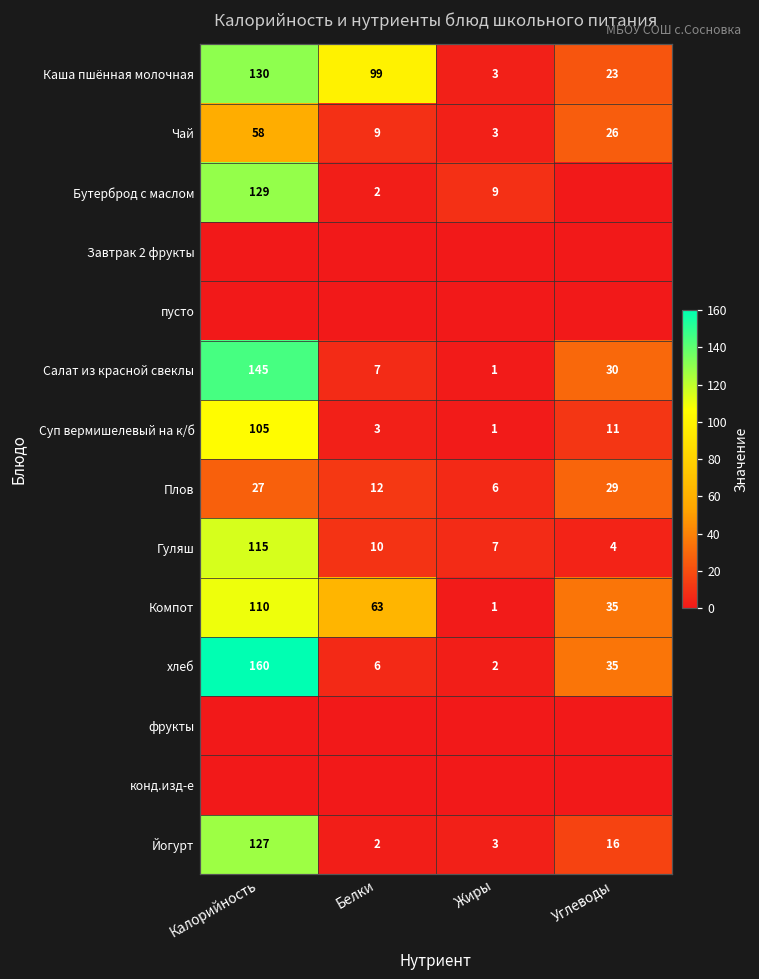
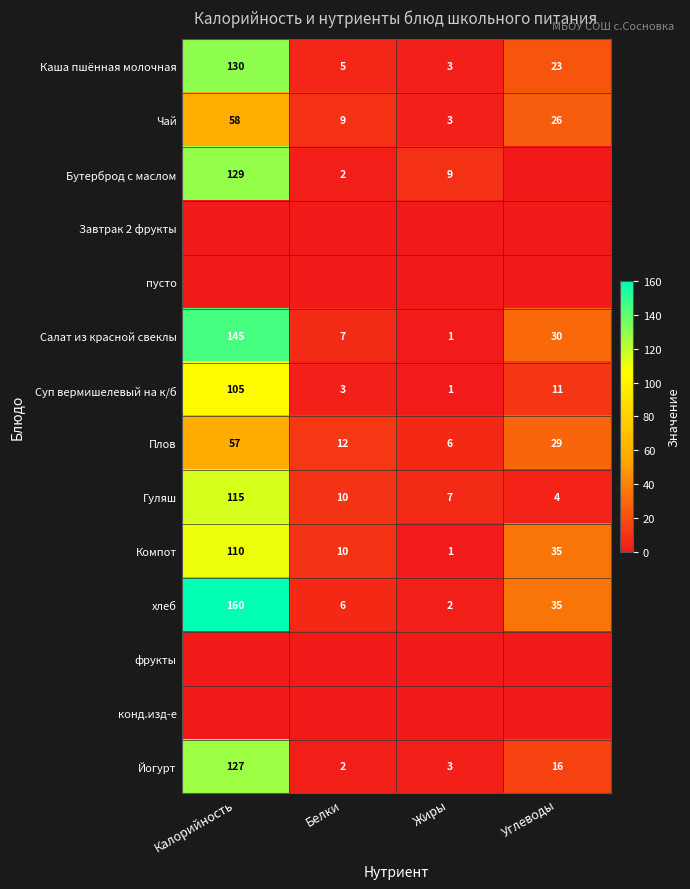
Каша пшённая молочная, Белки: 99 -> 5
Плов, Калорийность: 27 -> 57
Компот, Белки: 63 -> 10
